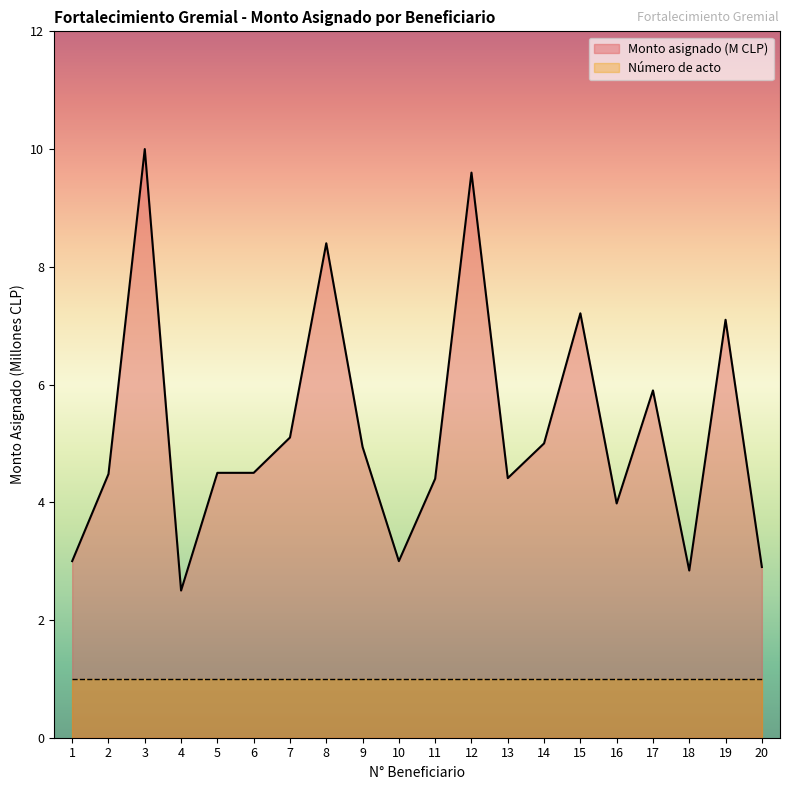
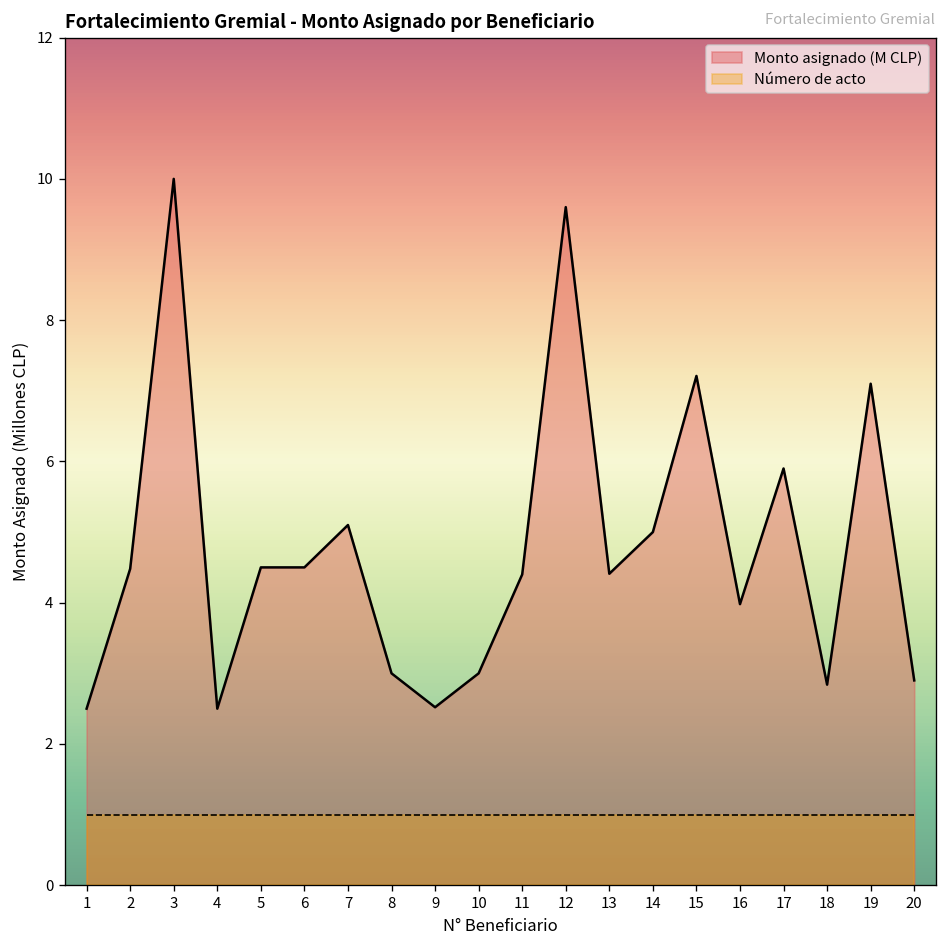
Monto asignado (M CLP), 1: 3.0 -> 2.5
Monto asignado (M CLP), 8: 8.4 -> 3.0
Monto asignado (M CLP), 9: 4.9 -> 2.5
